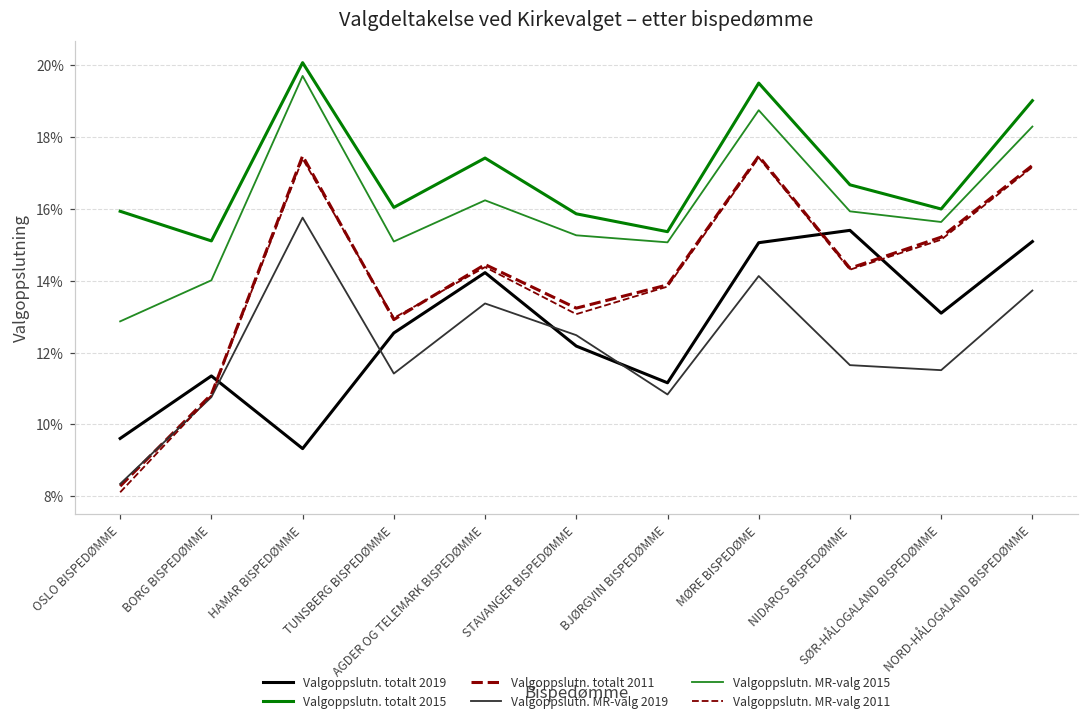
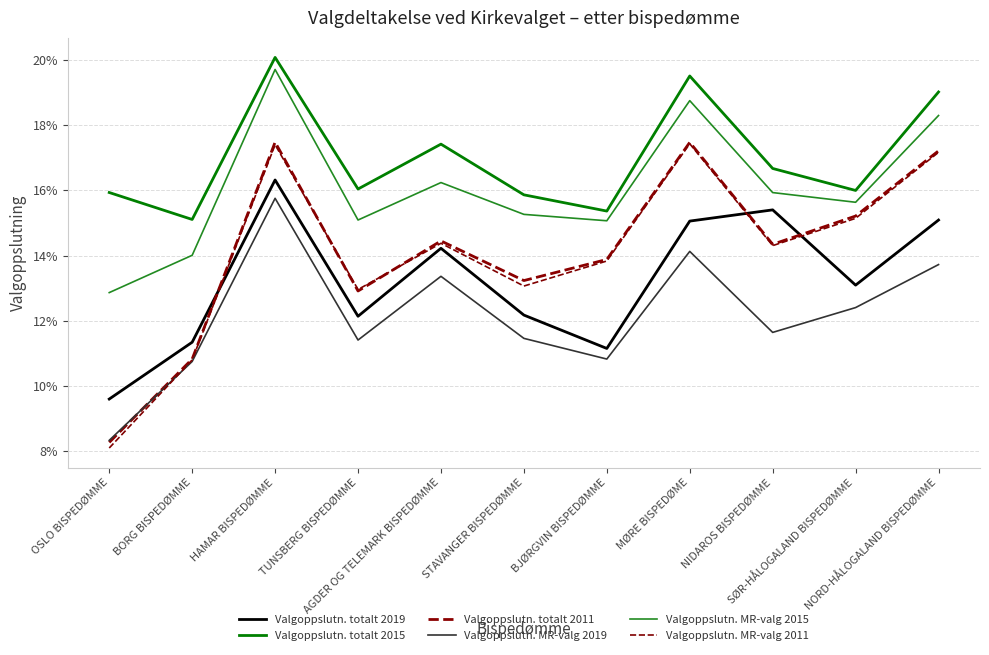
Valgoppslutn. totalt 2019, HAMAR BISPEDØMME: 9.3% -> 16.3%
Valgoppslutn. totalt 2019, TUNSBERG BISPEDØMME: 12.5% -> 12.1%
Valgoppslutn. MR-valg 2019, STAVANGER BISPEDØMME: 12.5% -> 11.5%
Valgoppslutn. MR-valg 2019, SØR-HÅLOGALAND BISPEDØMME: 11.5% -> 12.4%
